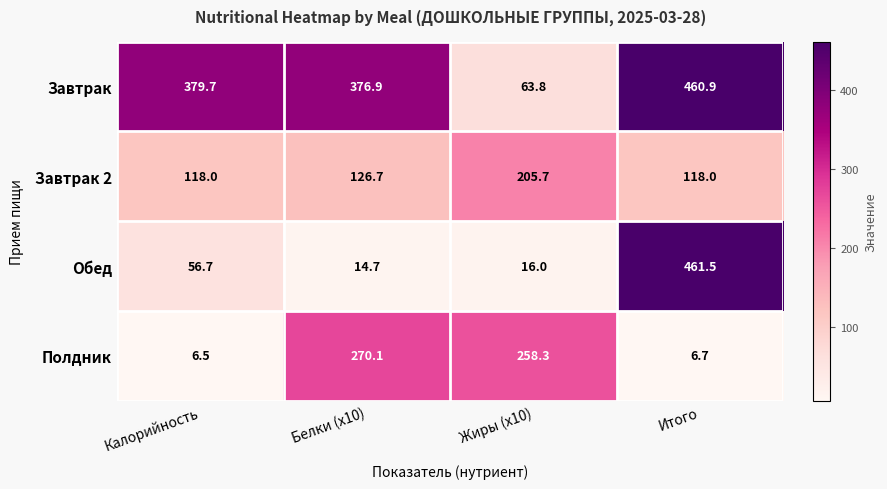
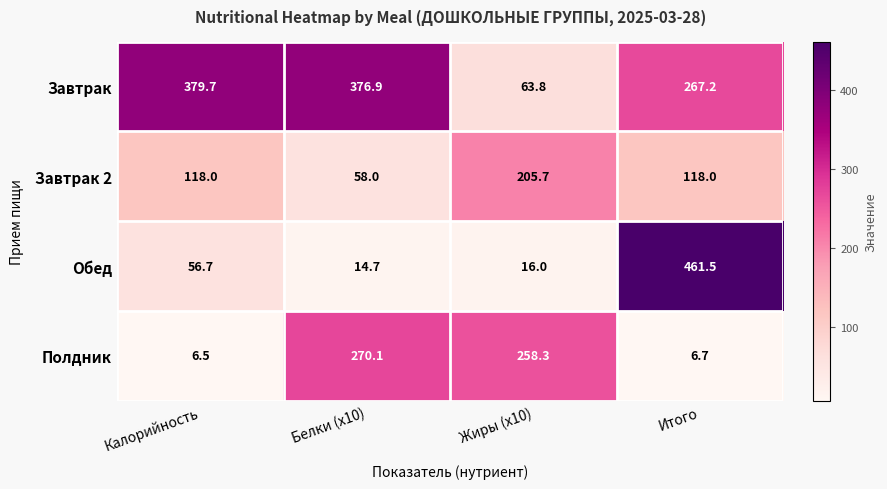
Завтрак, Итого: 460.9 -> 267.2
Завтрак 2, Белки (x10): 126.7 -> 58.0
